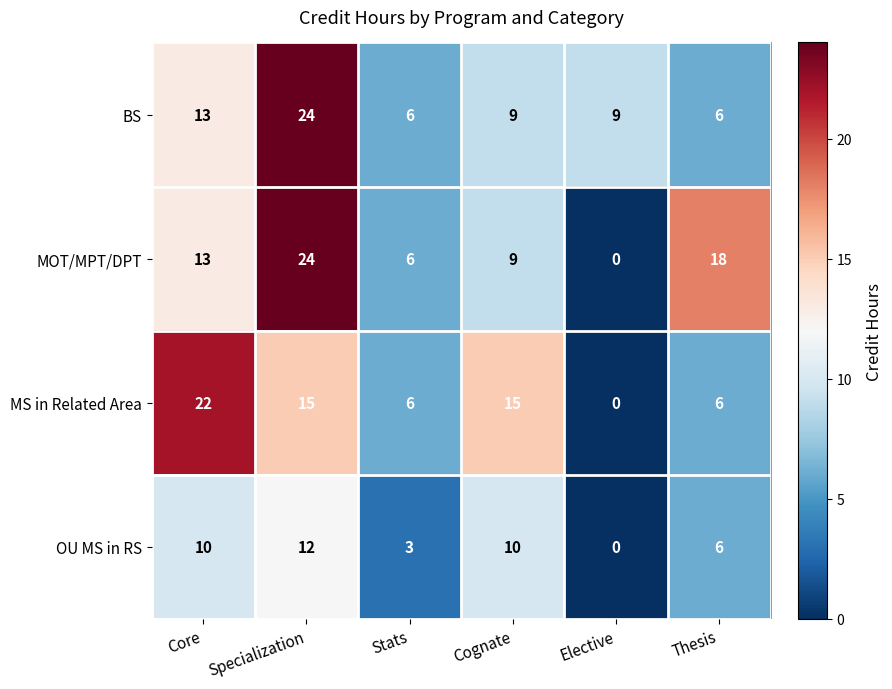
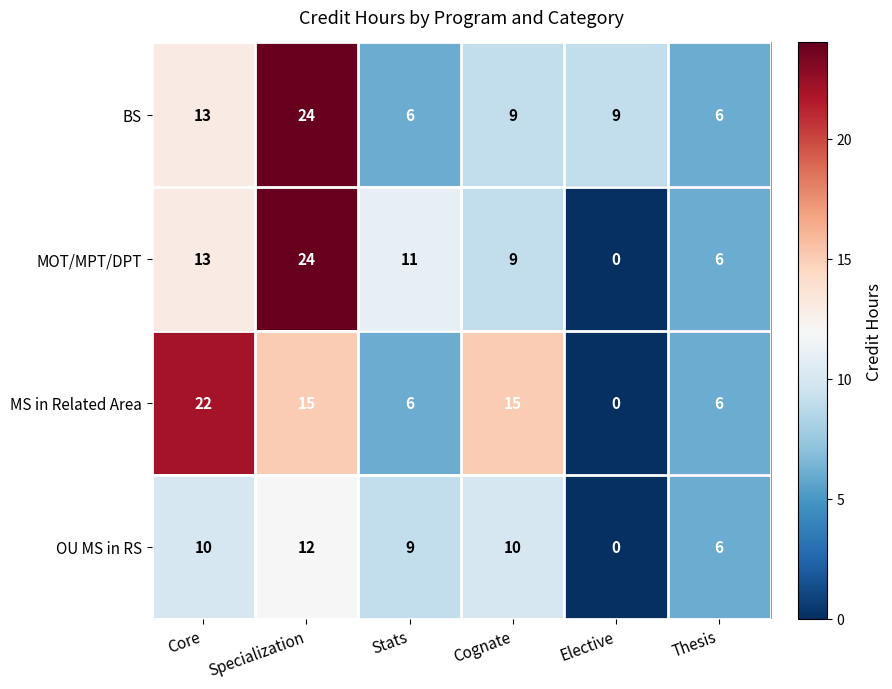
MOT/MPT/DPT, Stats: 6 -> 11
MOT/MPT/DPT, Thesis: 18 -> 6
OU MS in RS, Stats: 3 -> 9
